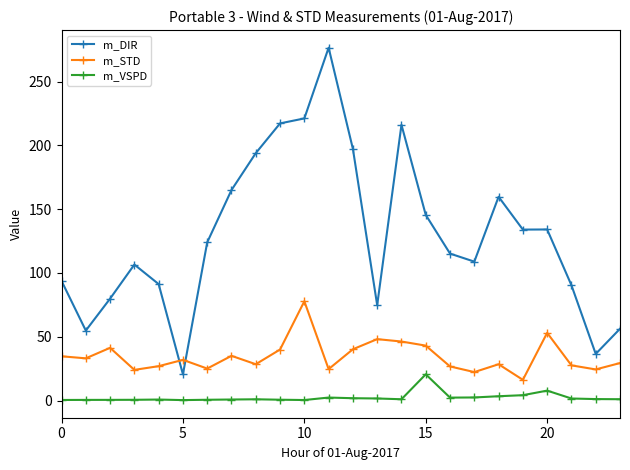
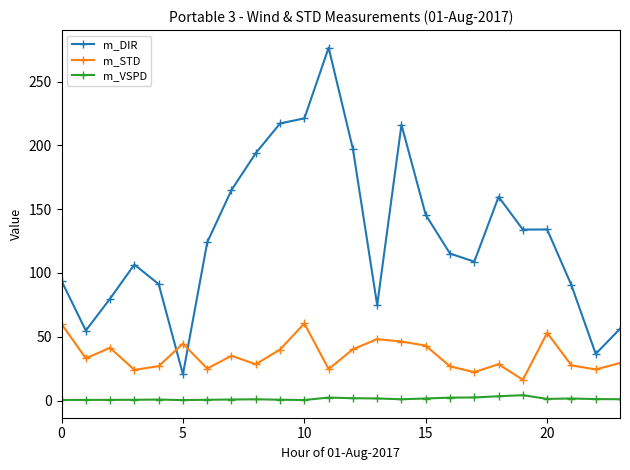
m_STD, 0: 35 -> 60
m_STD, 5: 32 -> 45
m_STD, 10: 78 -> 61
m_VSPD, 15: 21 -> 2
m_VSPD, 20: 8 -> 1
